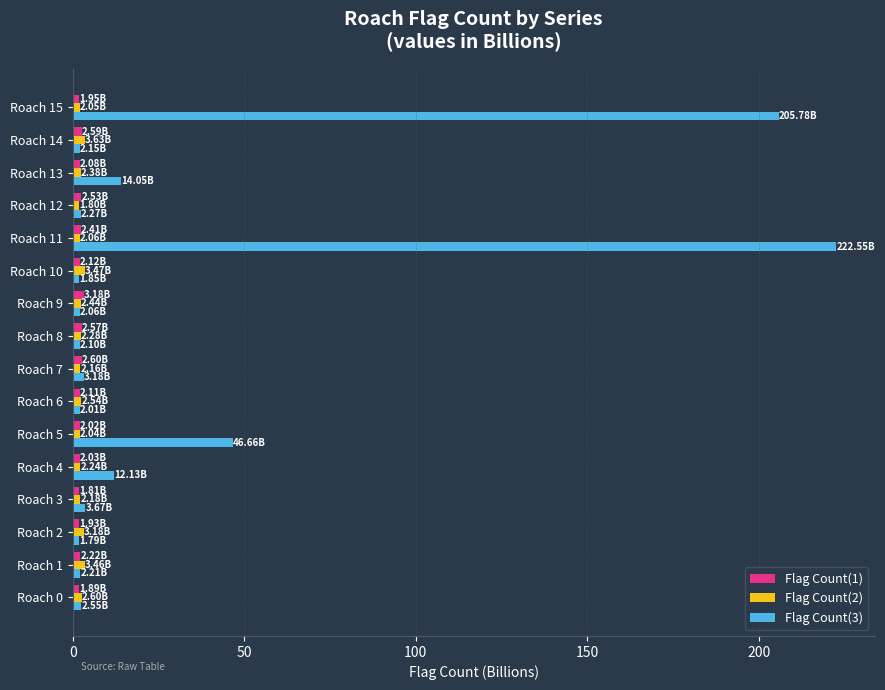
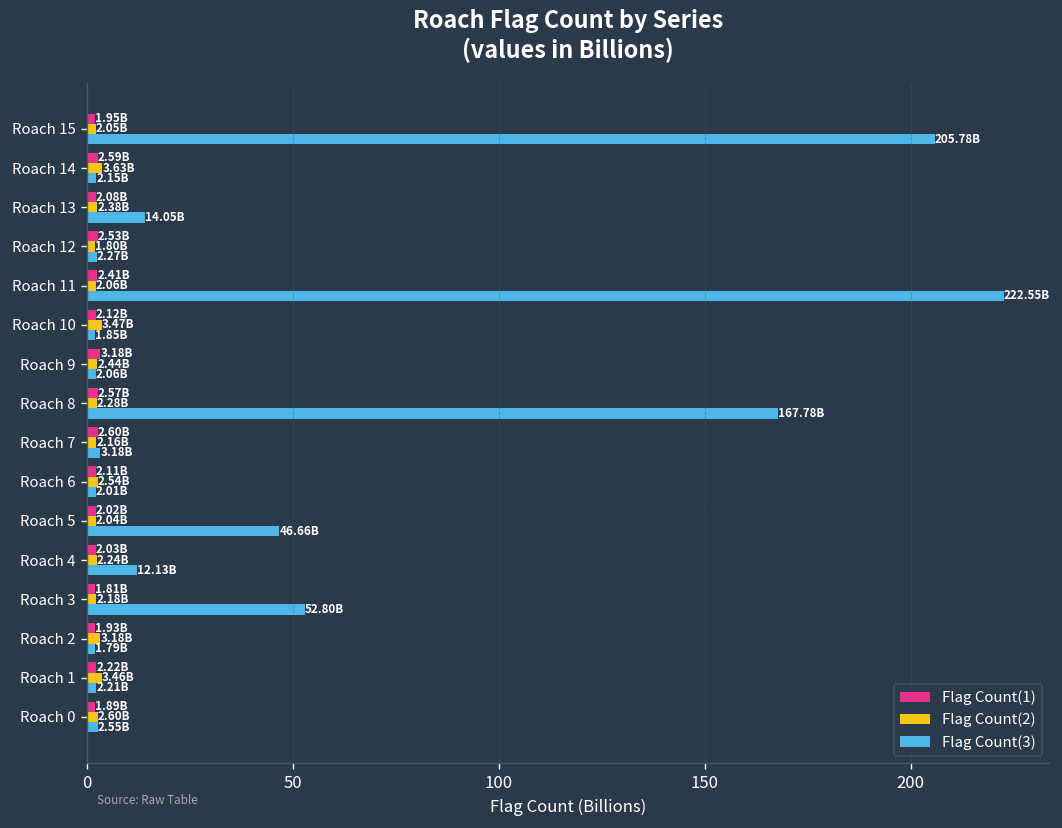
Flag Count(3), Roach 8: 2.10B -> 167.78B
Flag Count(3), Roach 3: 3.67B -> 52.80B
